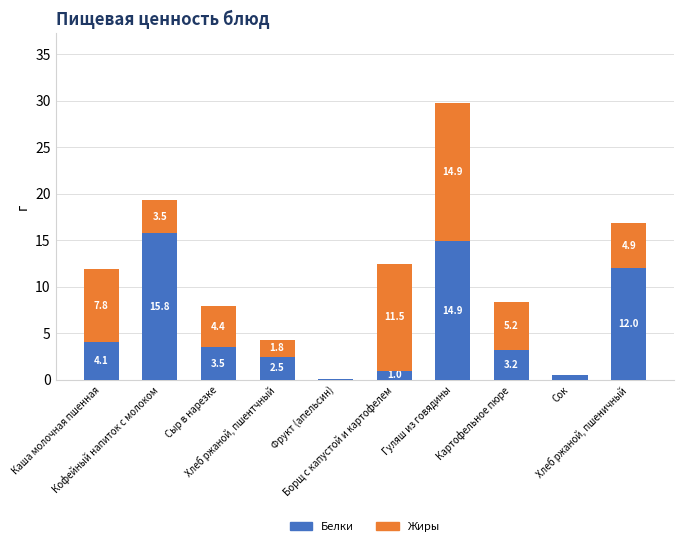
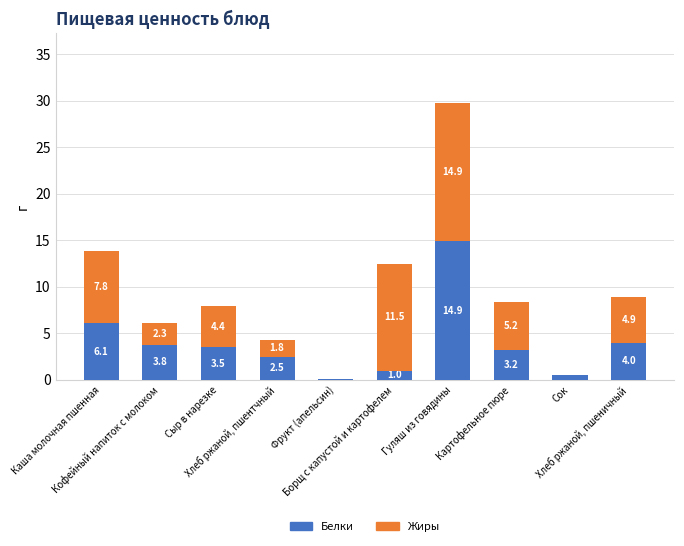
Белки, Каша молочная пшенная: 4.1 -> 6.1
Белки, Кофейный напиток с молоком: 15.8 -> 3.8
Жиры, Кофейный напиток с молоком: 3.5 -> 2.3
Белки, Хлеб ржаной, пшеничный: 12.0 -> 4.0
